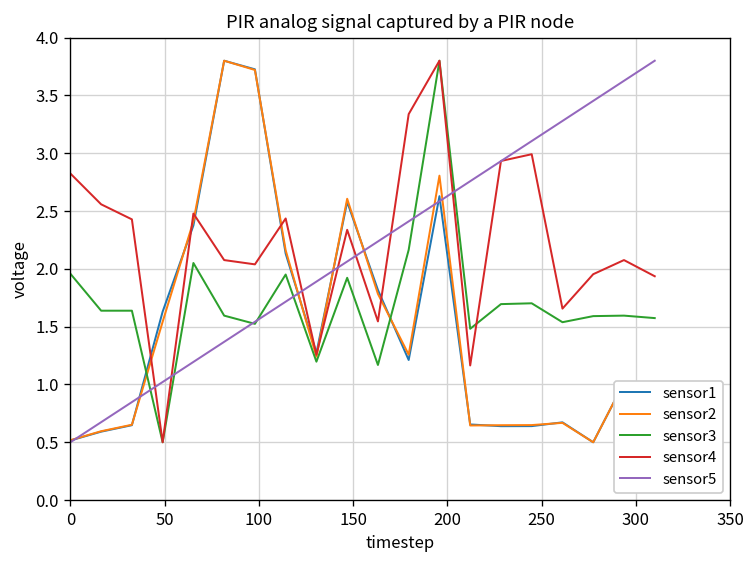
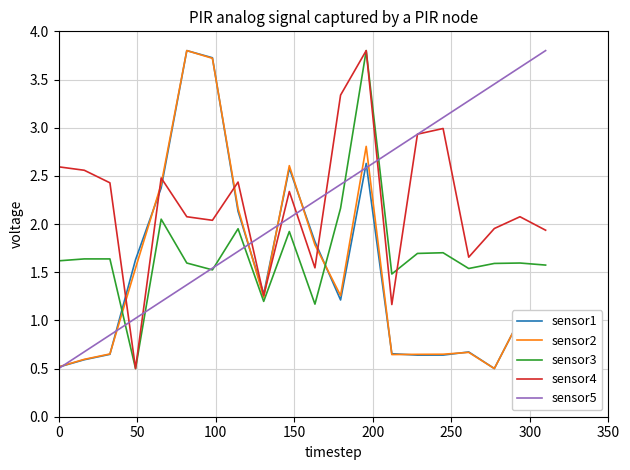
sensor3, 0: 2.0 -> 1.6
sensor4, 0: 2.8 -> 2.6
